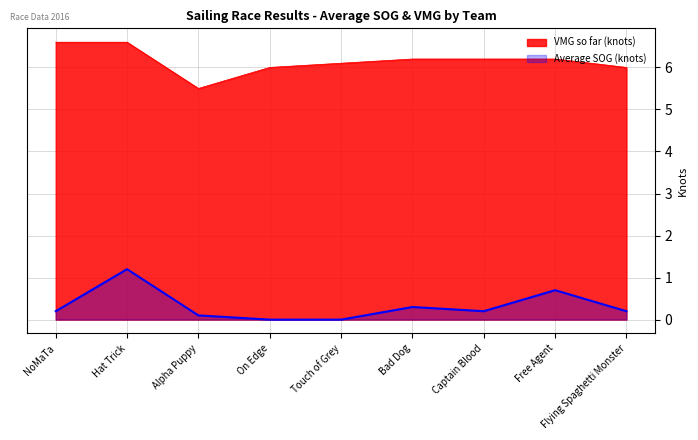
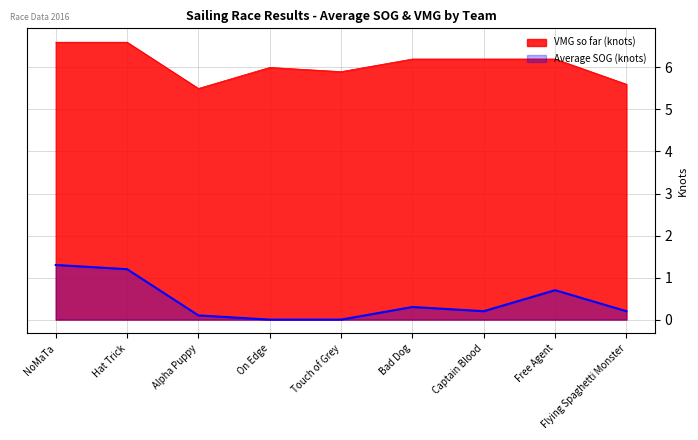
Average SOG (knots), NoMaTa: 0.2 -> 1.3
VMG so far (knots), Touch of Grey: 6.1 -> 5.9
VMG so far (knots), Flying Spaghetti Monster: 6.0 -> 5.6
